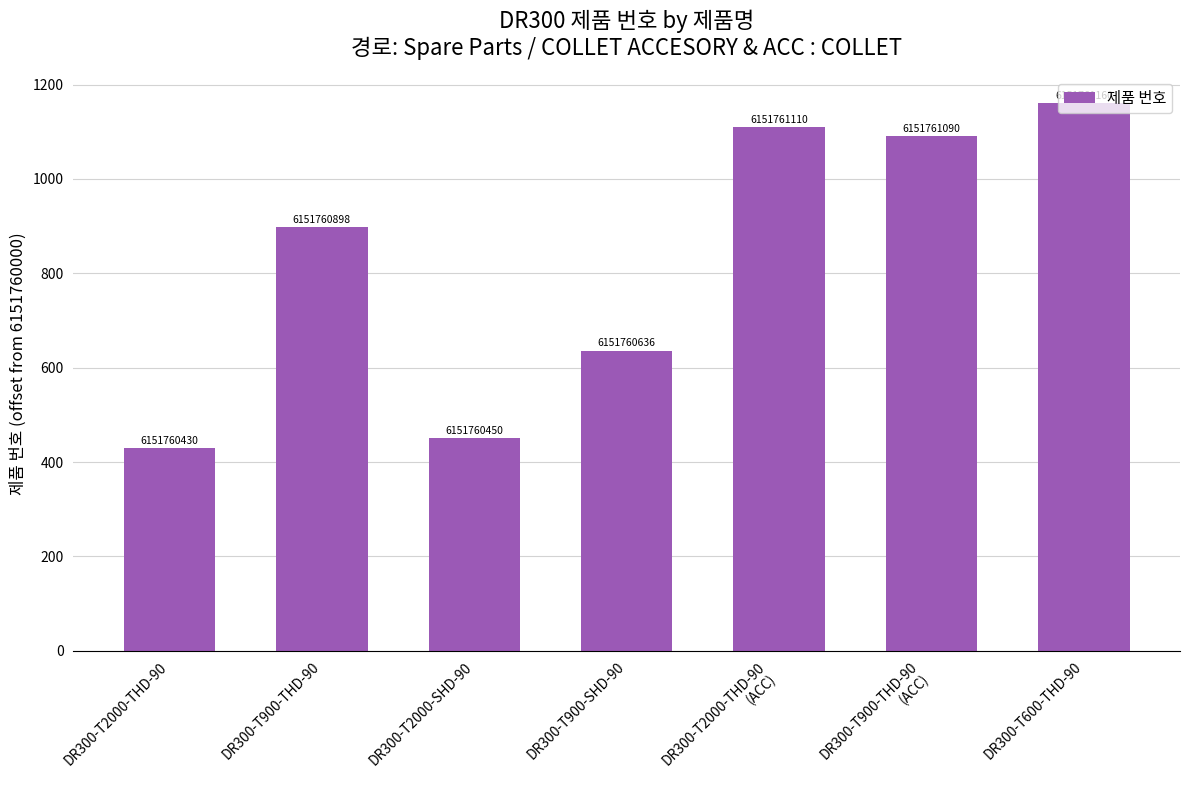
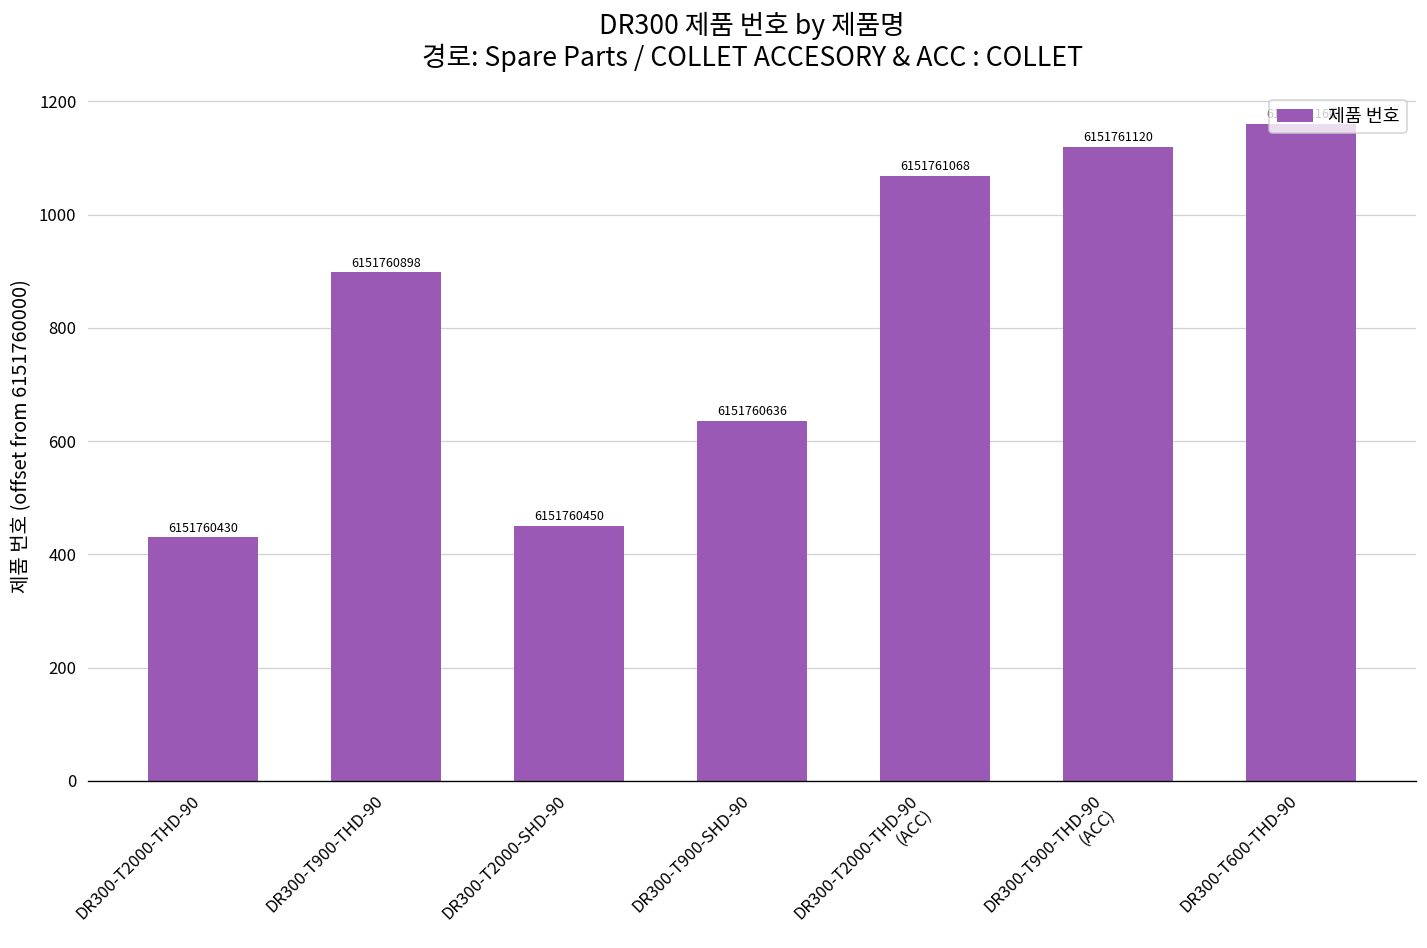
DR300-T2000-THD-90 (ACC): 6151761110 -> 6151761068
DR300-T900-THD-90 (ACC): 6151761090 -> 6151761120
